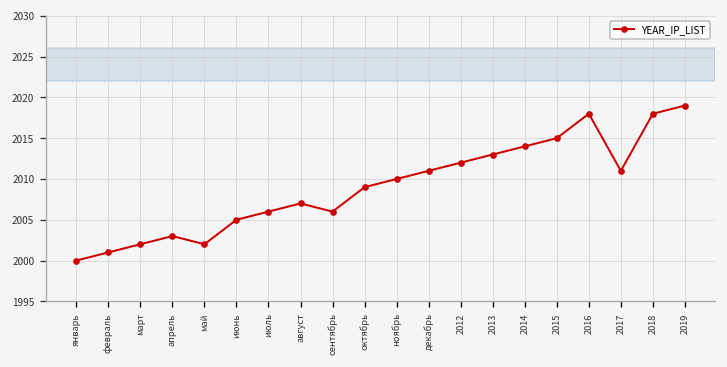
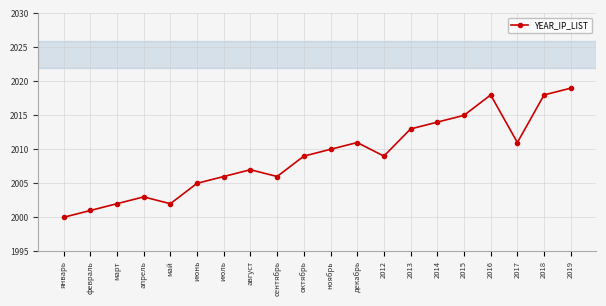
2012: 2012 -> 2009
